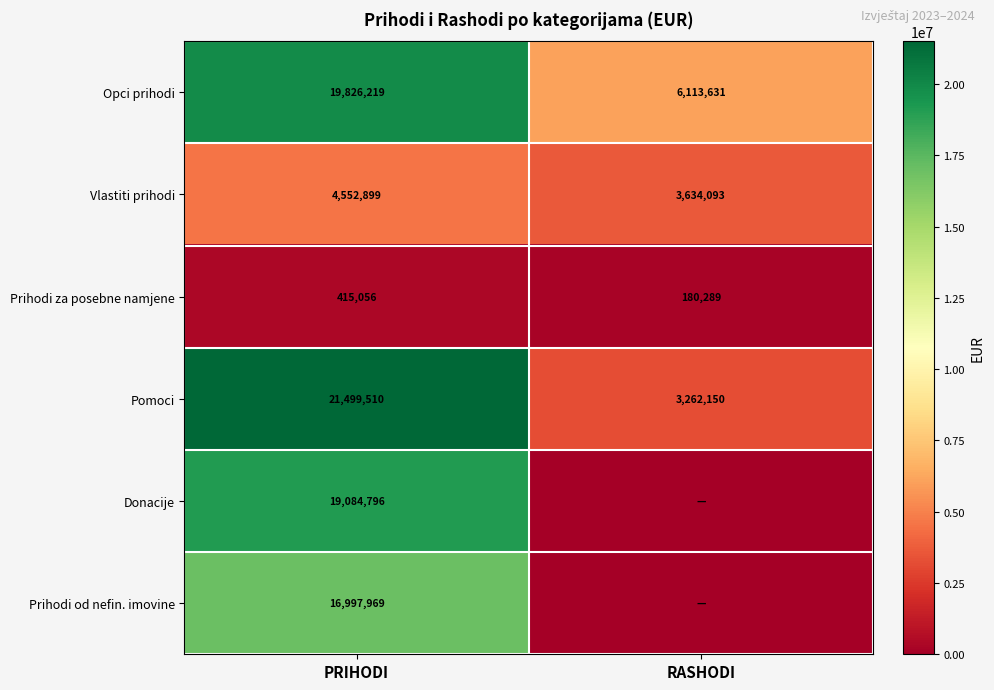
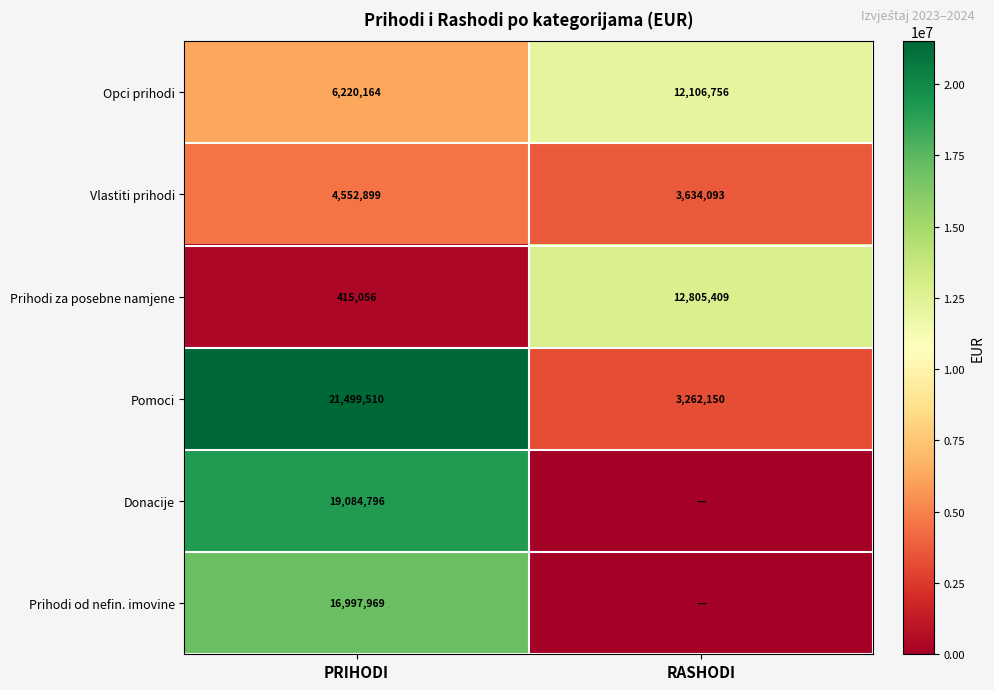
Opci prihodi, PRIHODI: 19,826,219 -> 6,220,164
Opci prihodi, RASHODI: 6,113,631 -> 12,106,756
Prihodi za posebne namjene, RASHODI: 180,289 -> 12,805,409
